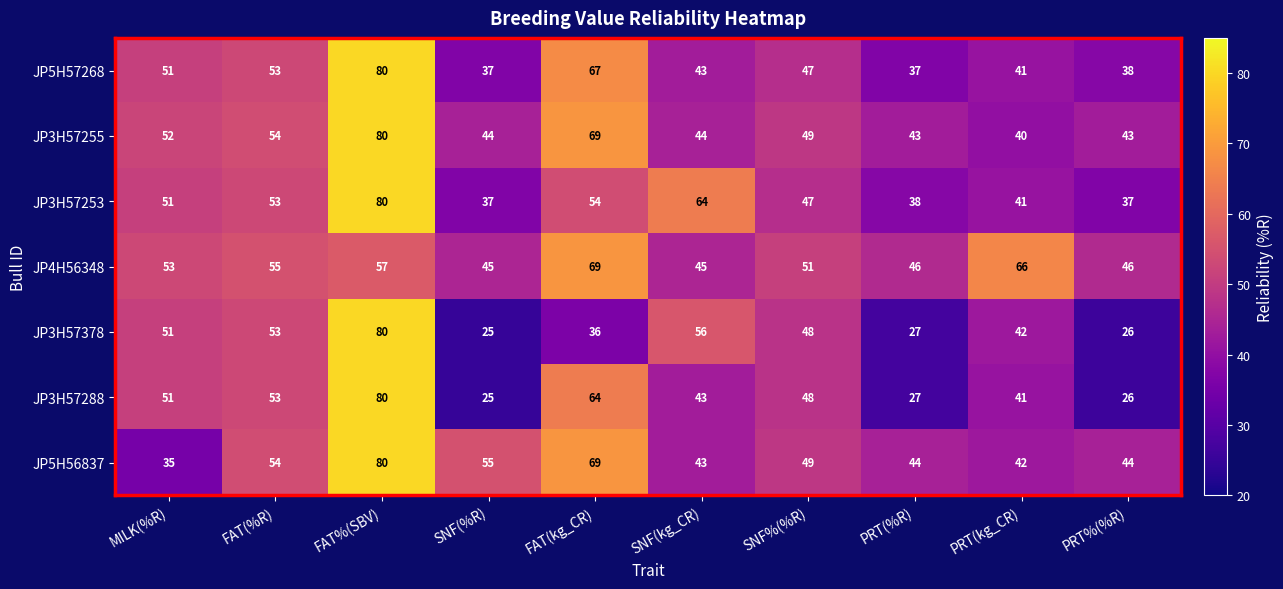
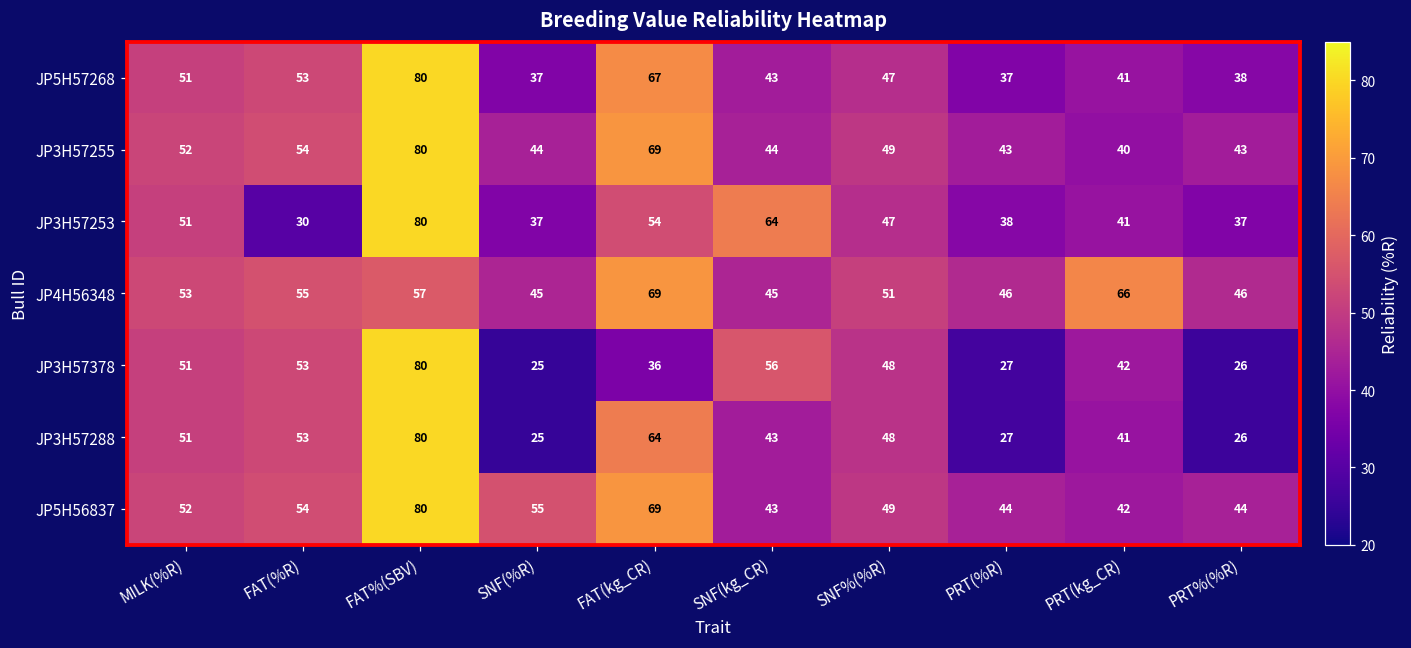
JP3H57253, FAT(%R): 53 -> 30
JP5H56837, MILK(%R): 35 -> 52
